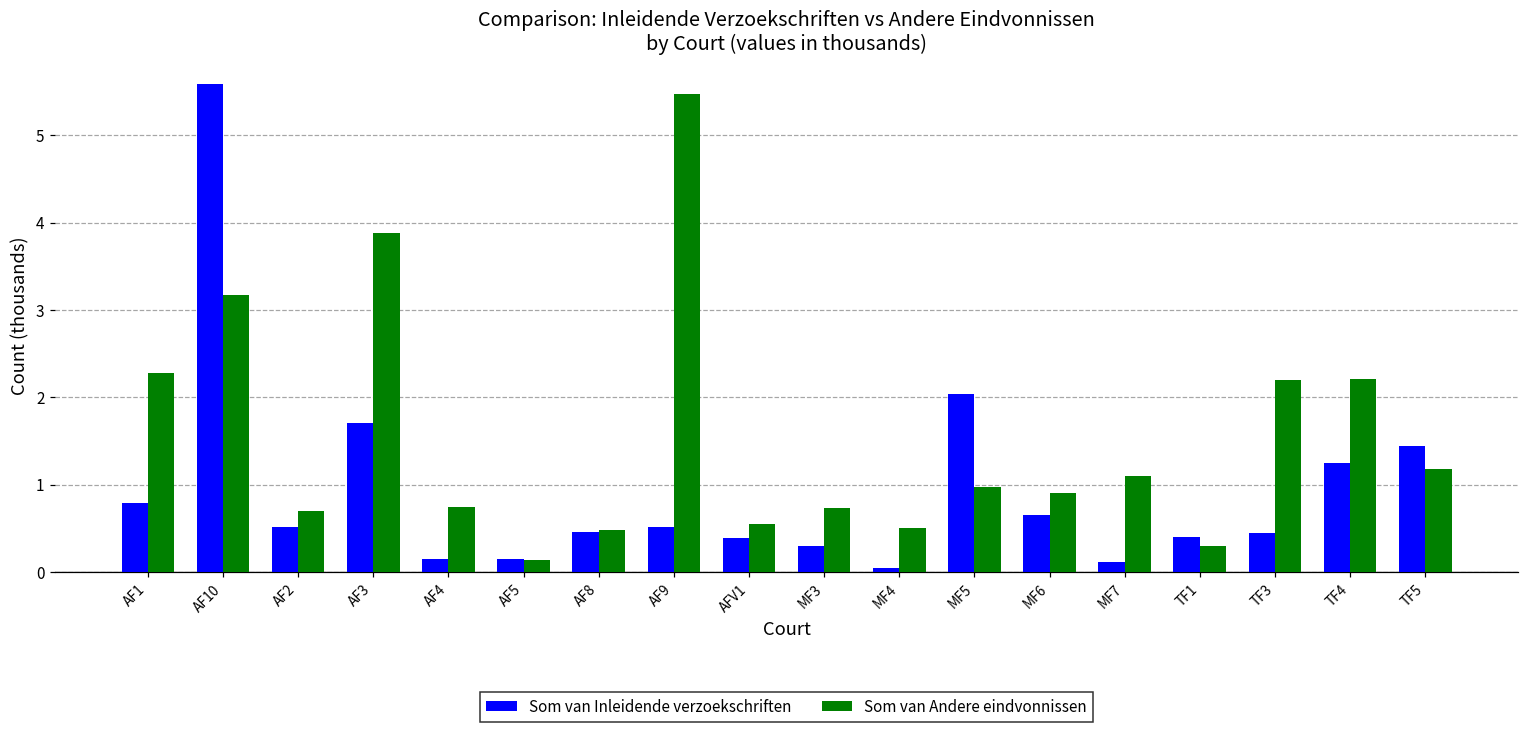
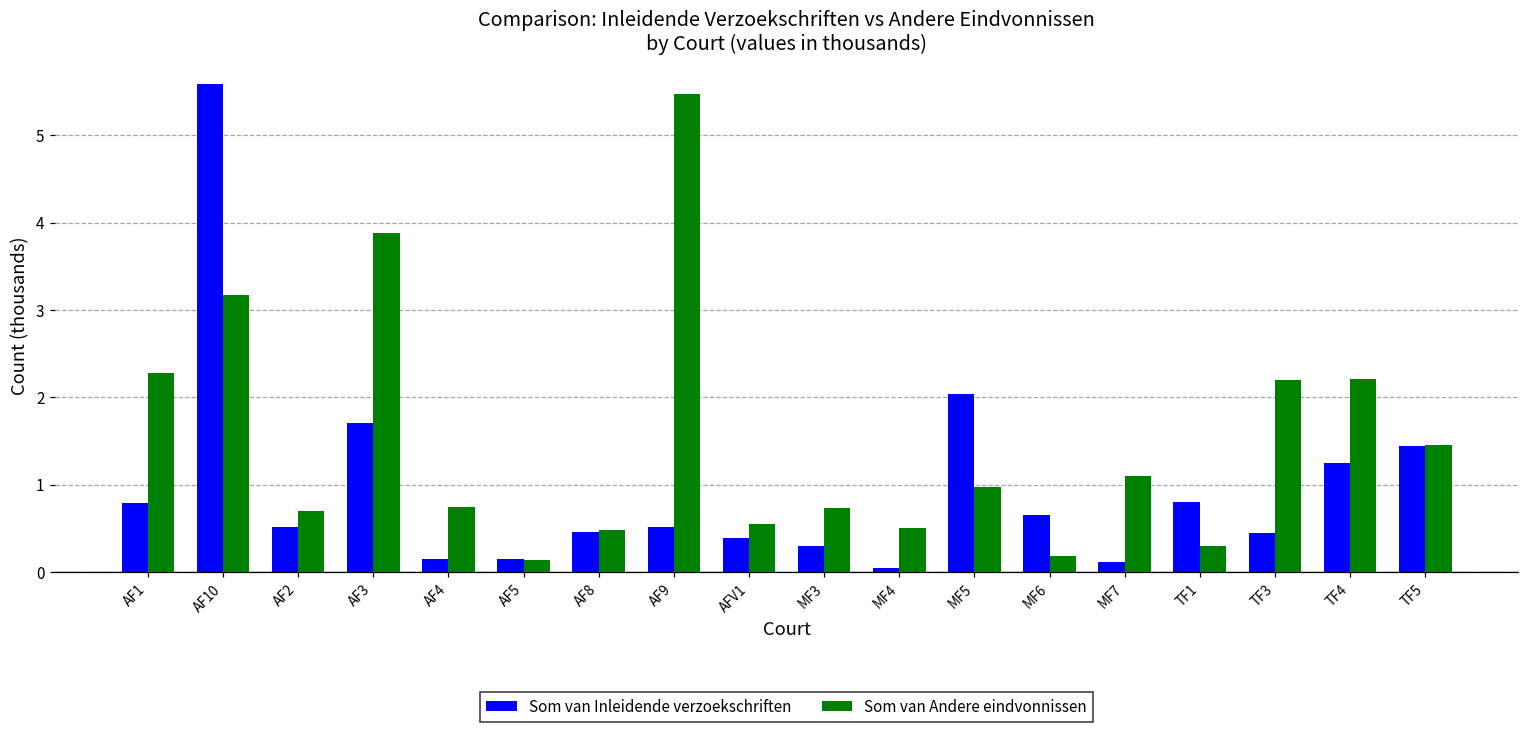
Som van Andere eindvonnissen, MF6: 0.9 -> 0.2
Som van Inleidende verzoekschriften, TF1: 0.4 -> 0.8
Som van Andere eindvonnissen, TF5: 1.2 -> 1.5
